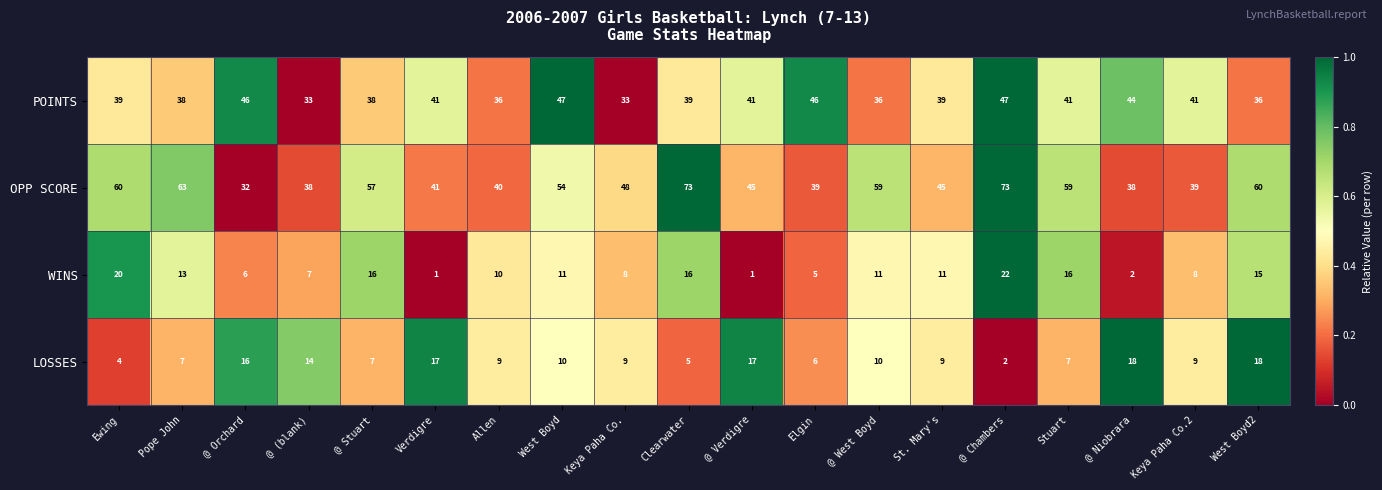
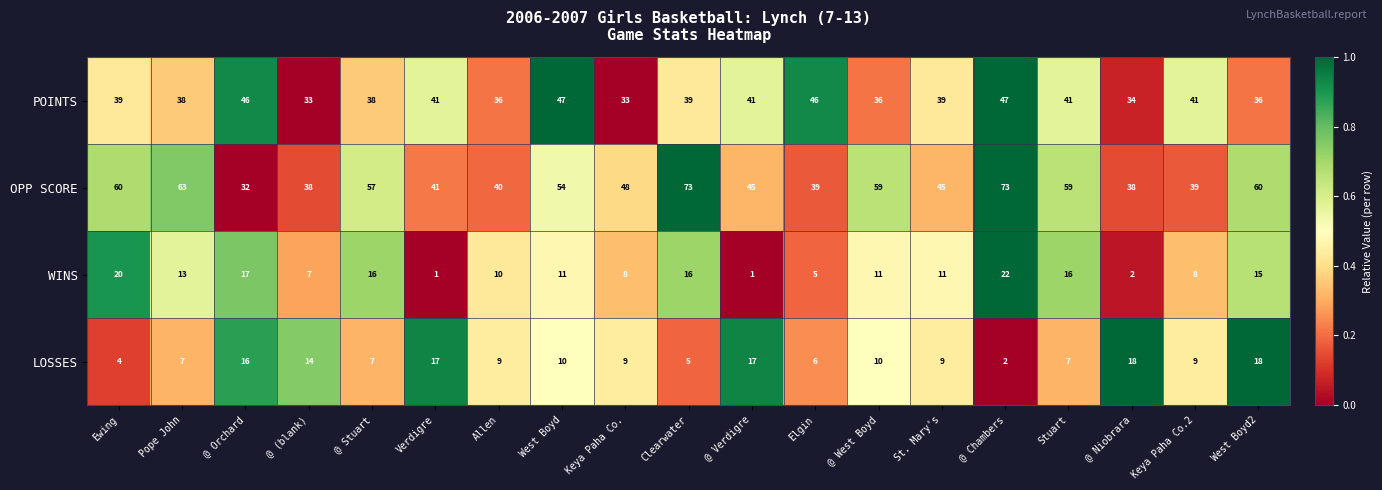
POINTS, @ Niobrara: 44 -> 34
WINS, @ Orchard: 6 -> 17
